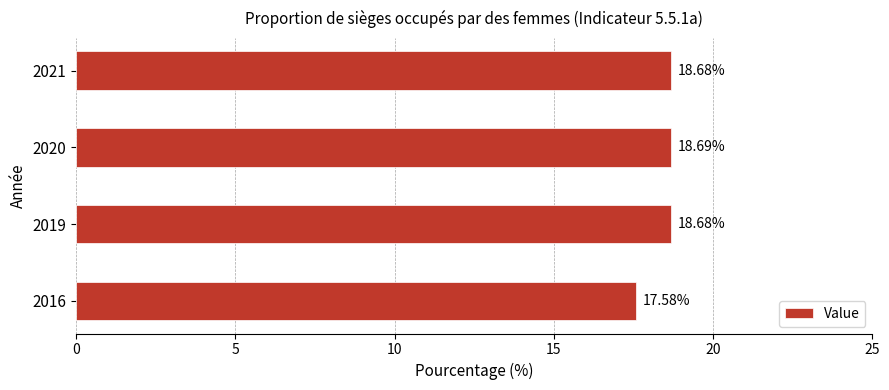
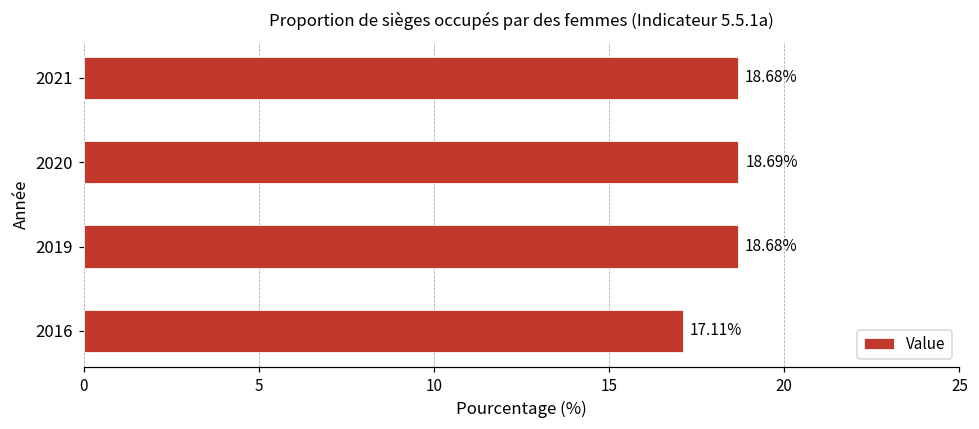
2016: 17.58% -> 17.11%
